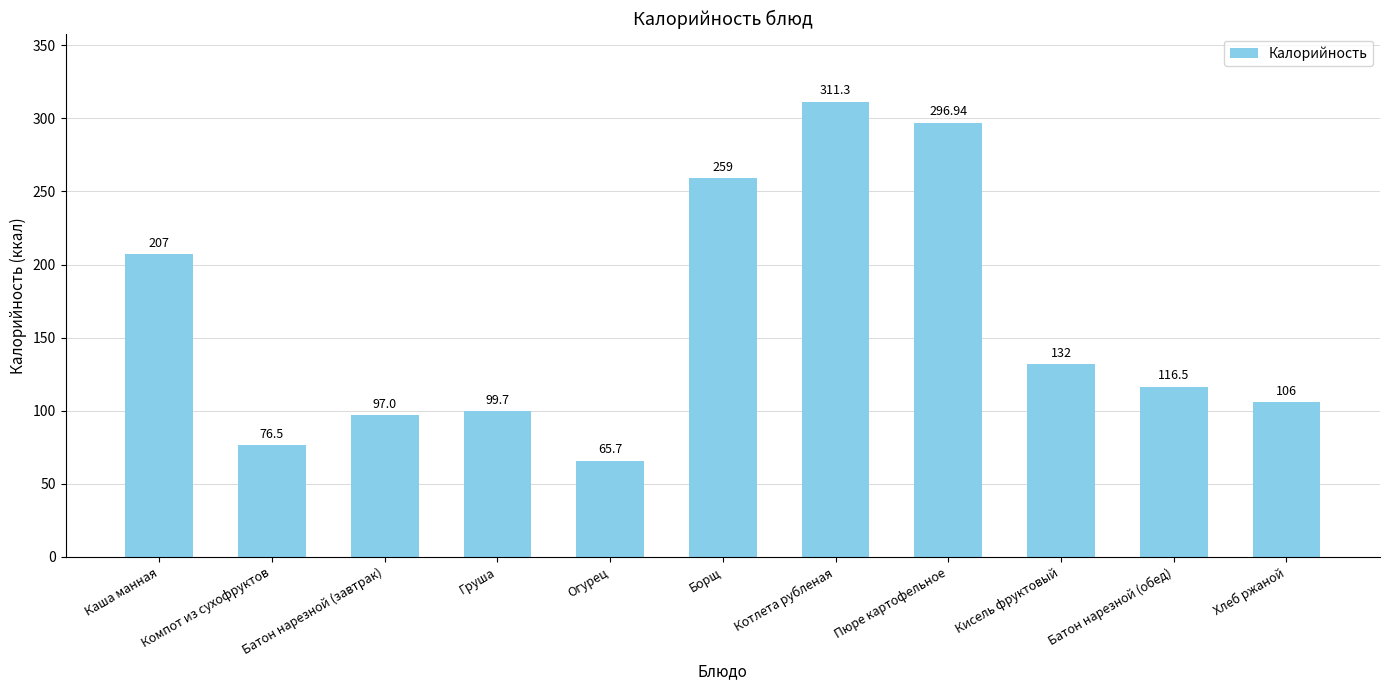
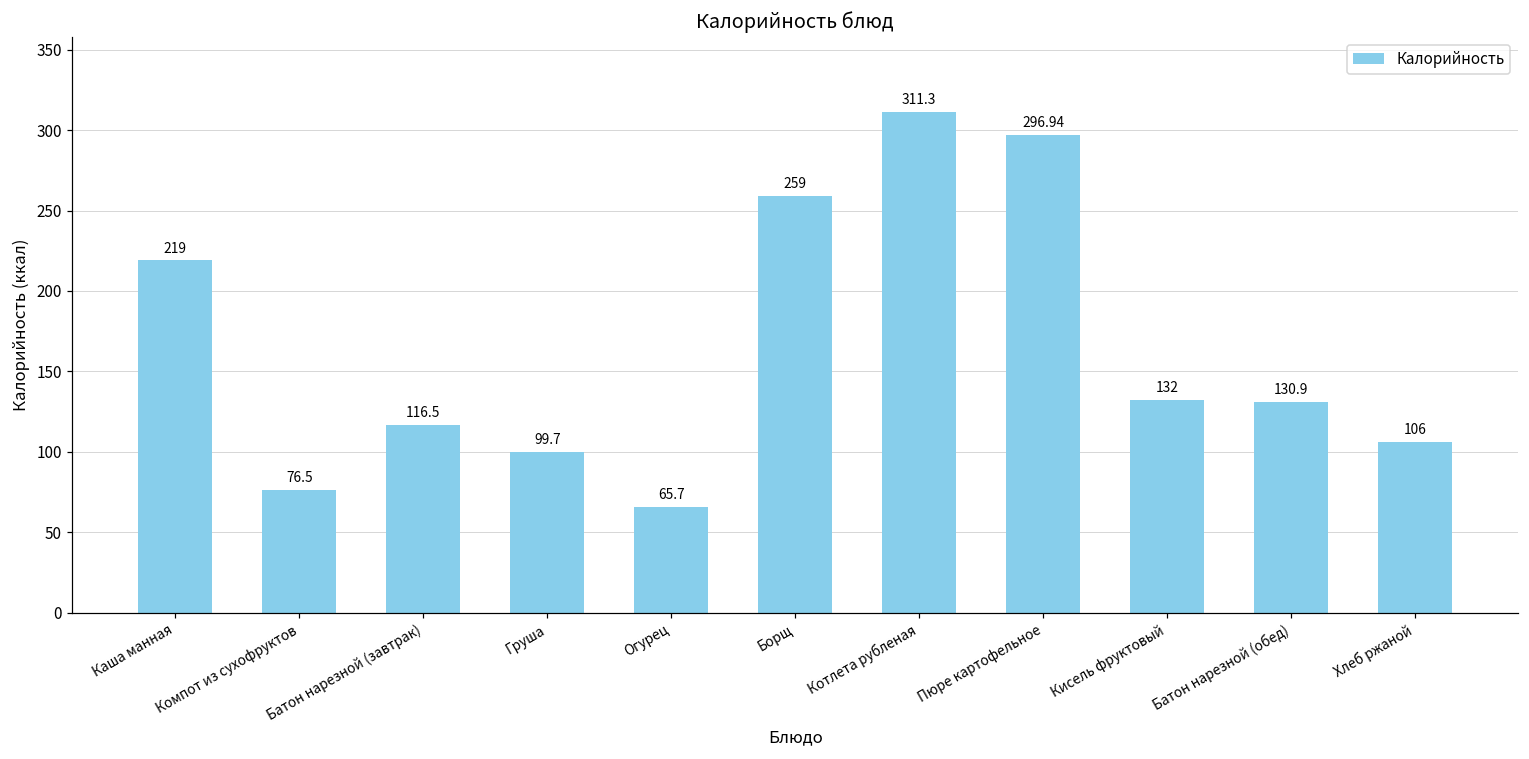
Каша манная: 207 -> 219
Батон нарезной (завтрак): 97.0 -> 116.5
Батон нарезной (обед): 116.5 -> 130.9
